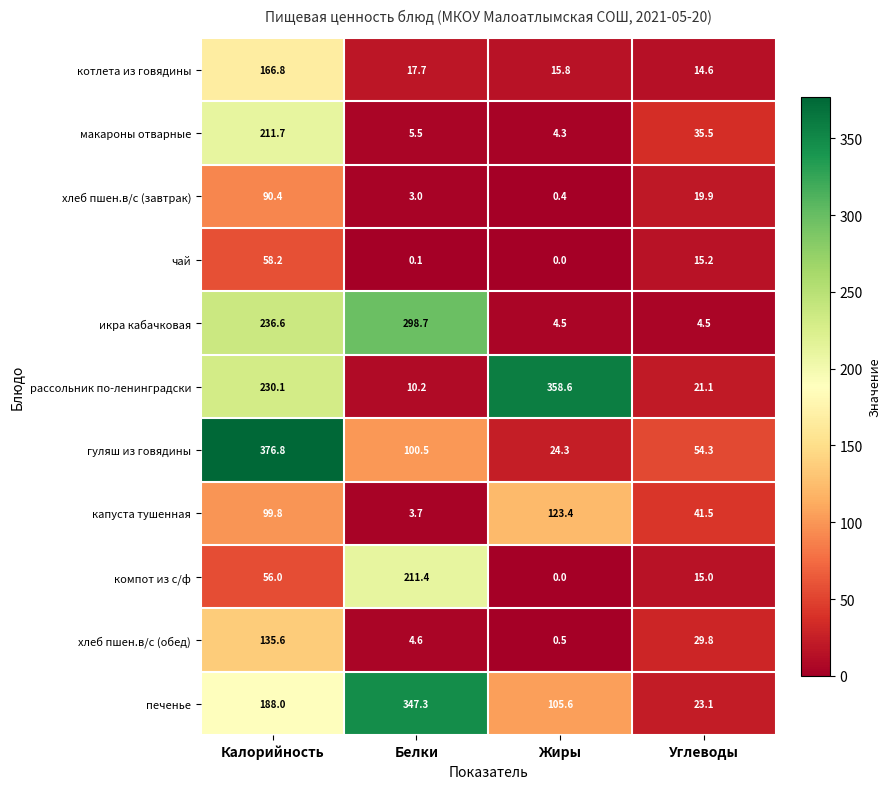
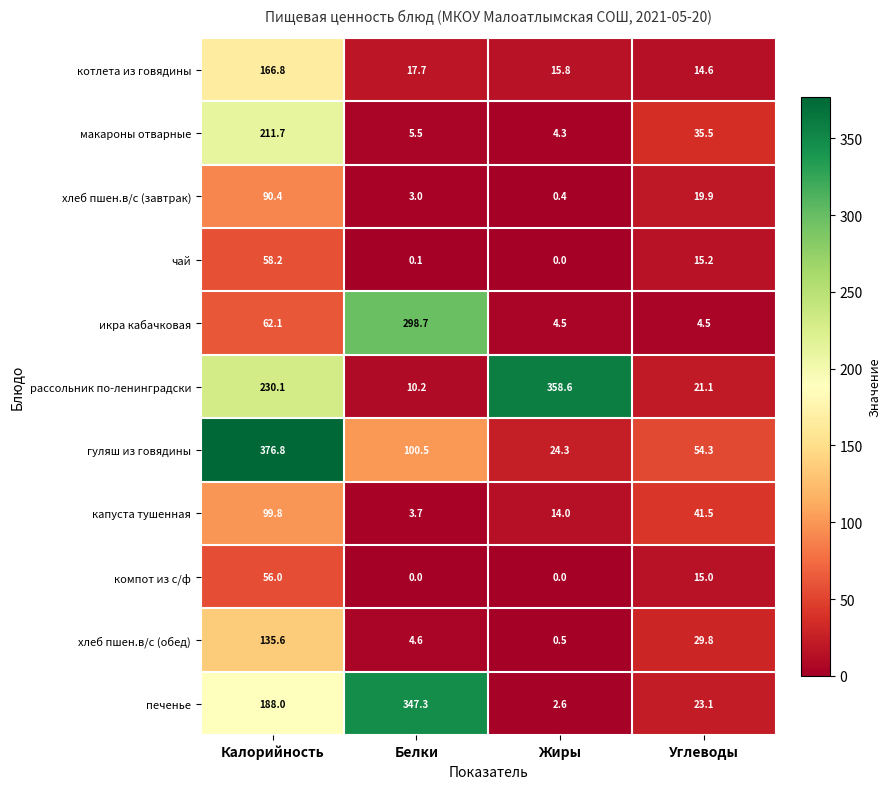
икра кабачковая, Калорийность: 236.6 -> 62.1
капуста тушенная, Жиры: 123.4 -> 14.0
компот из с/ф, Белки: 211.4 -> 0.0
печенье, Жиры: 105.6 -> 2.6
